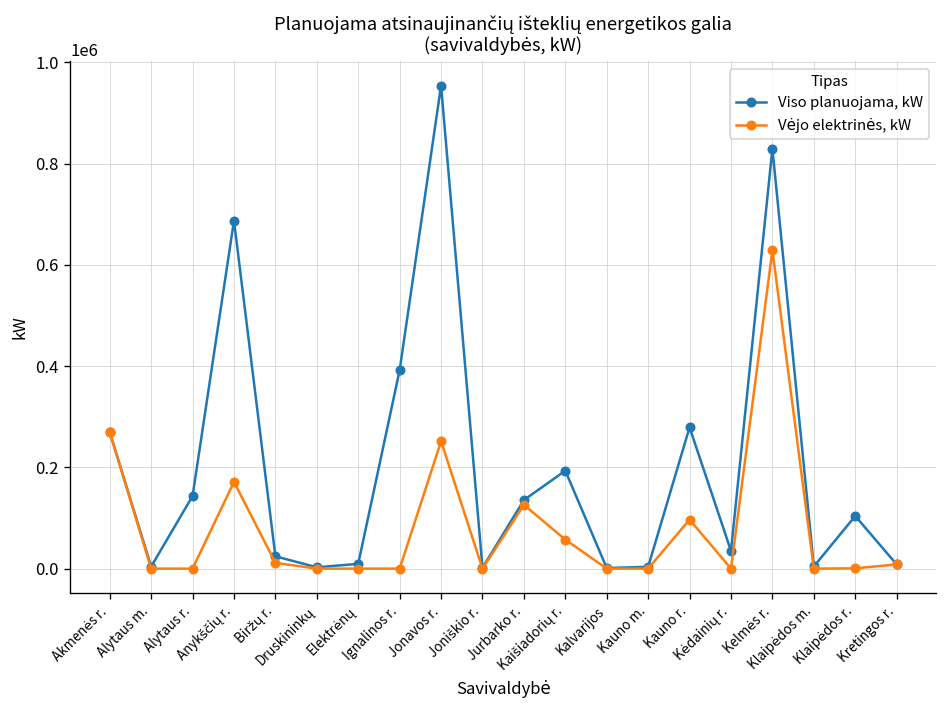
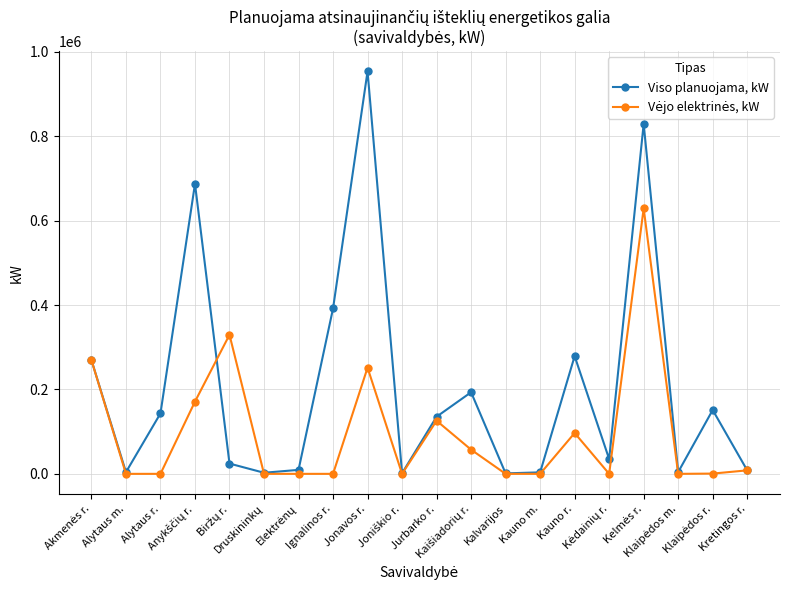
Vėjo elektrinės, kW, Biržų r.: 10000 -> 330000
Viso planuojama, kW, Klaipėdos r.: 100000 -> 150000
